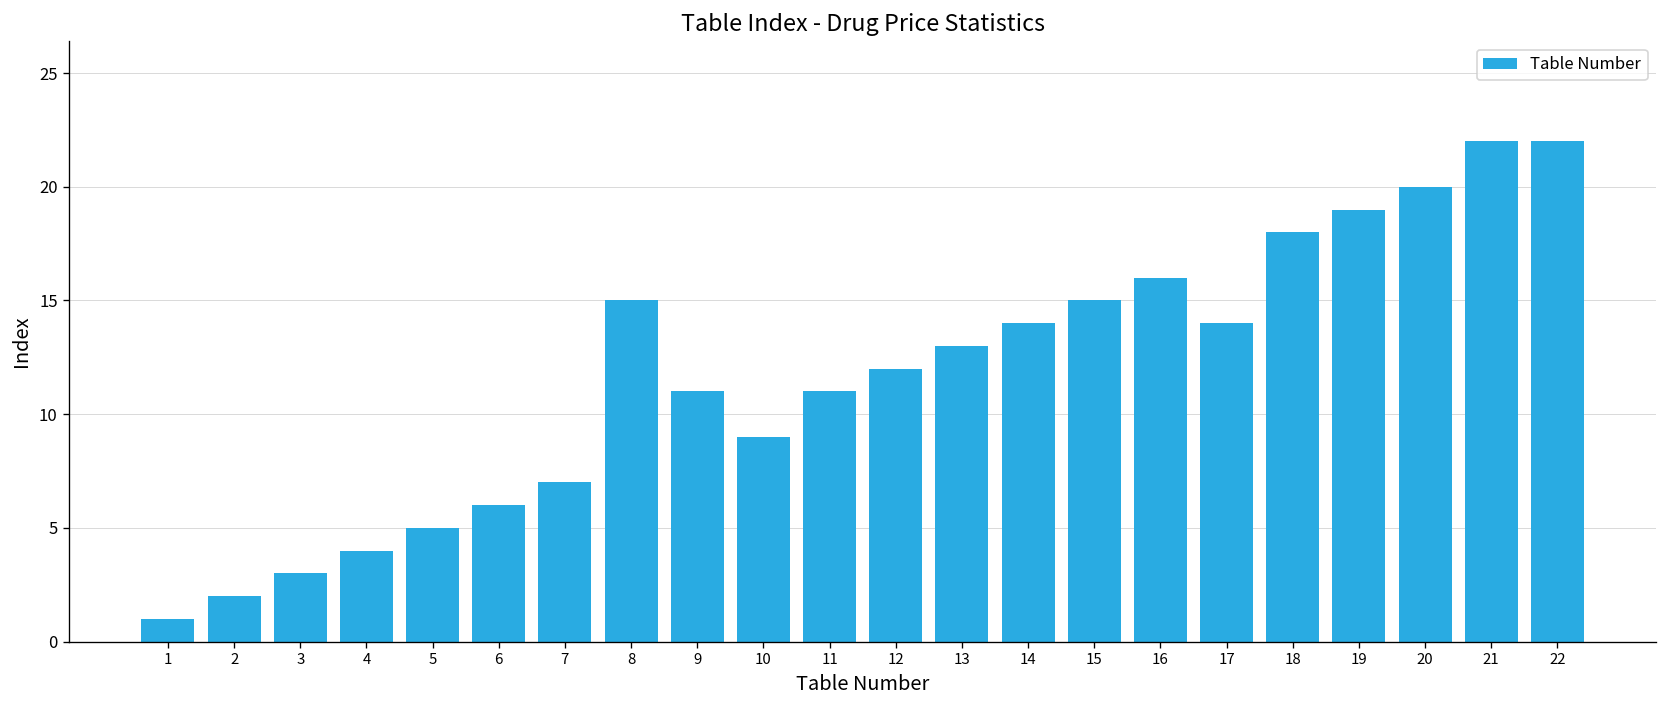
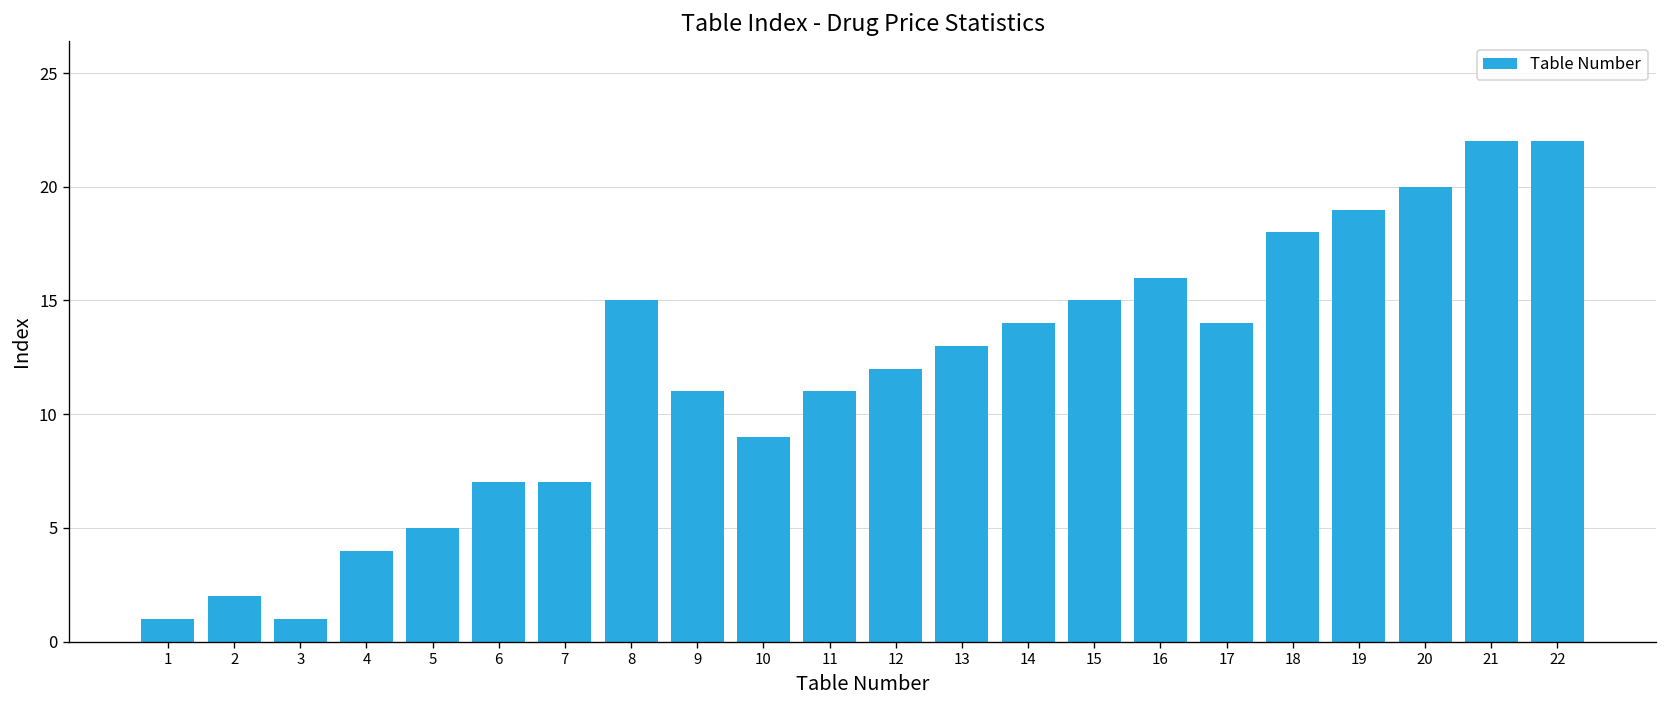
3: 3 -> 1
6: 6 -> 7
